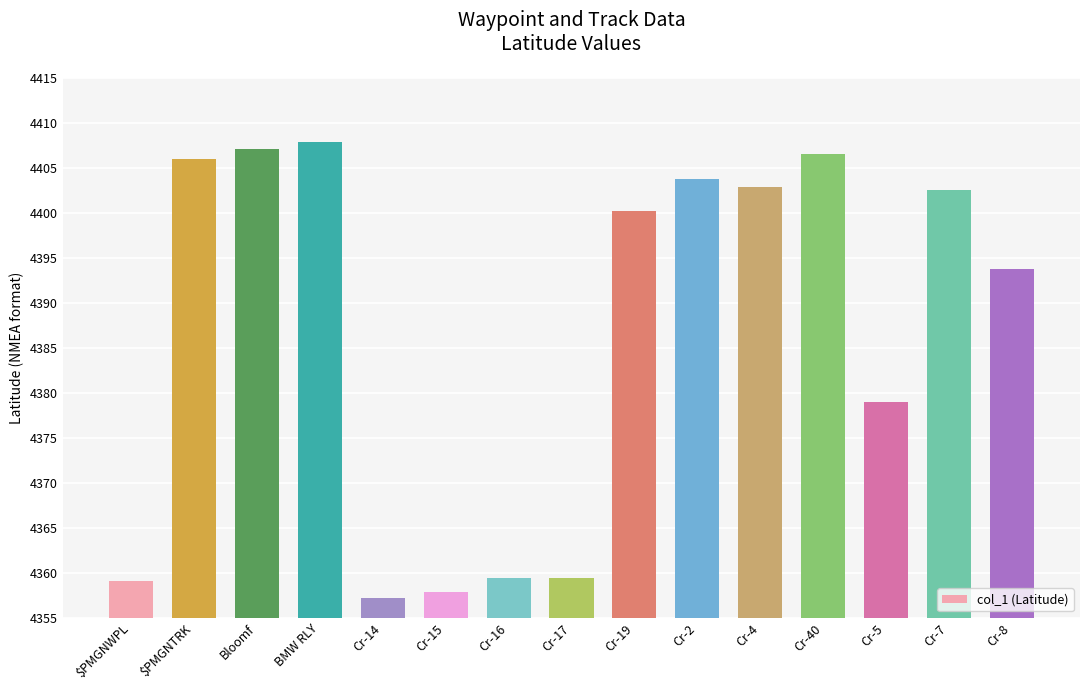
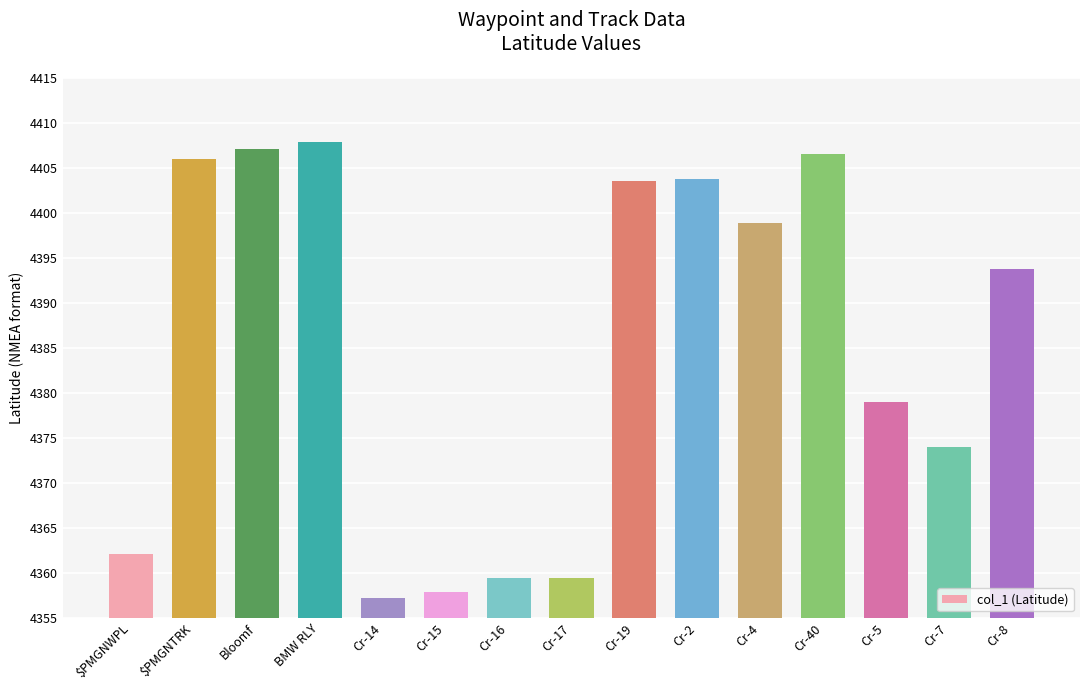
$PMGNWPL: 4359 -> 4362
Cr-19: 4400 -> 4404
Cr-4: 4403 -> 4399
Cr-7: 4403 -> 4374
